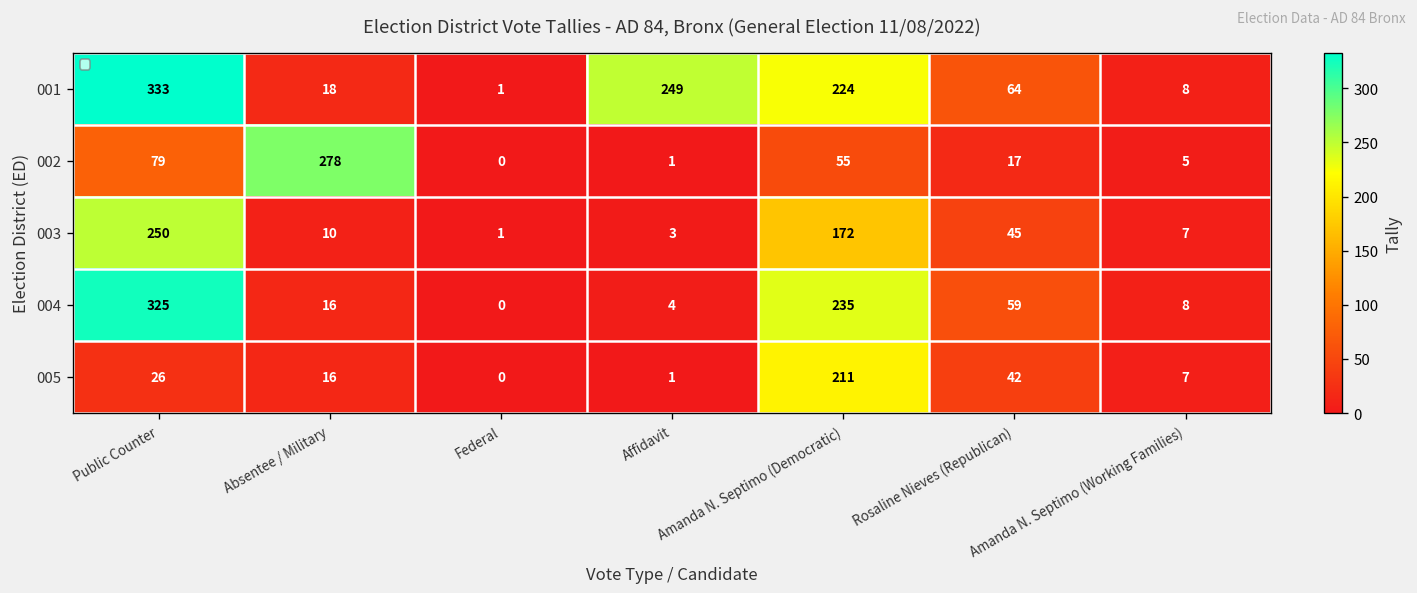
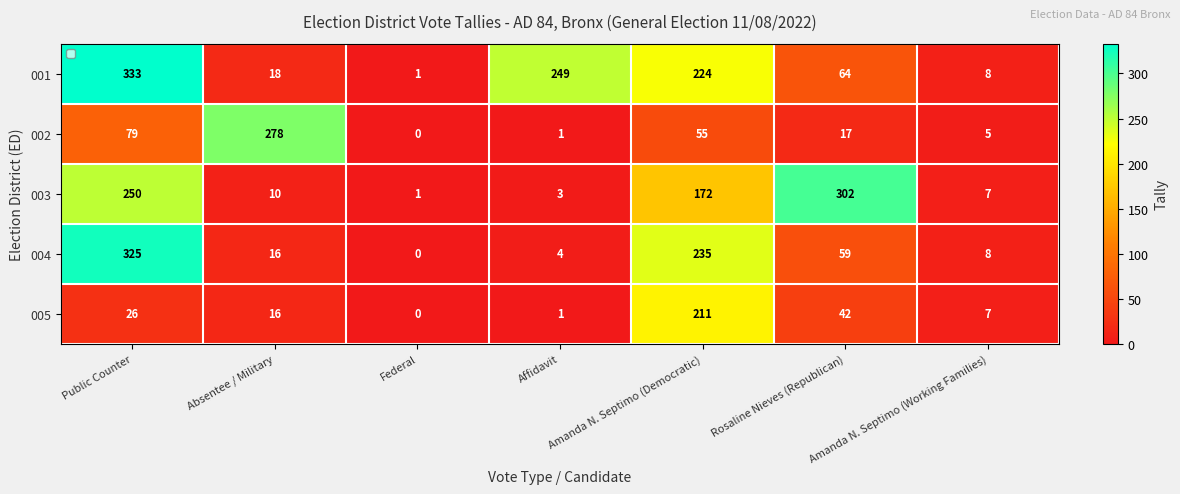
003, Rosaline Nieves (Republican): 45 -> 302
